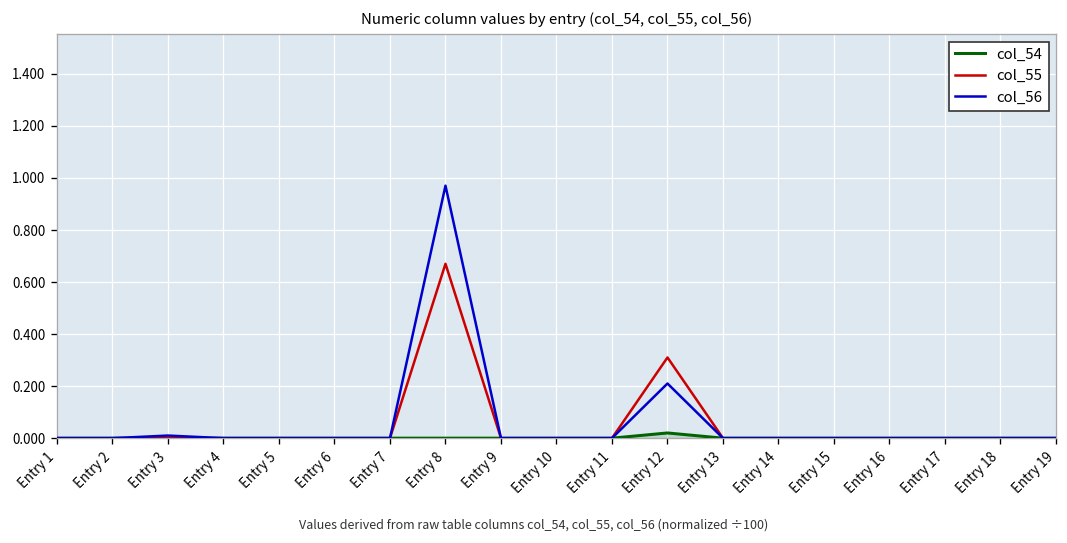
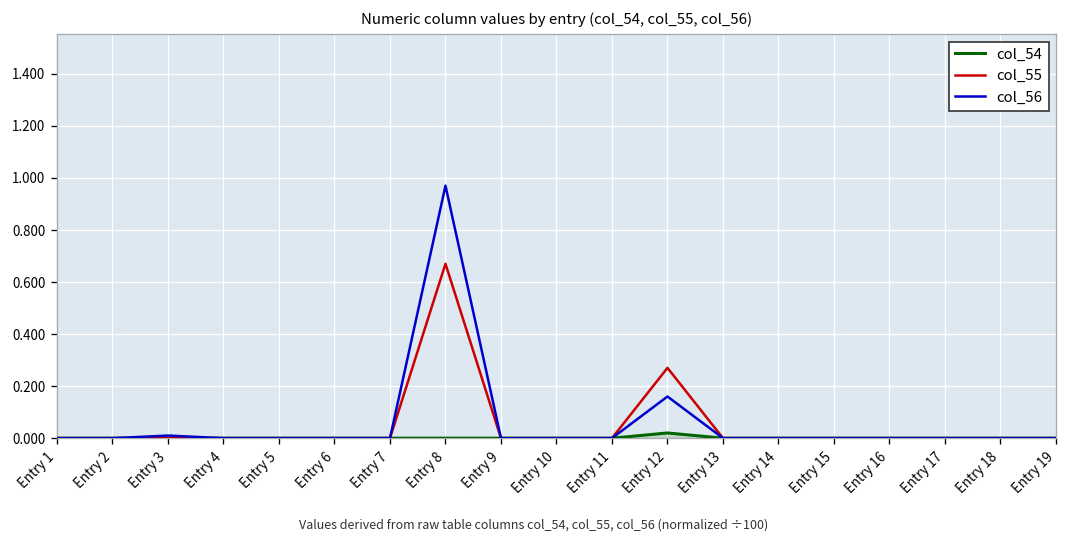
col_55, Entry 12: 0.31 -> 0.27
col_56, Entry 12: 0.21 -> 0.16
